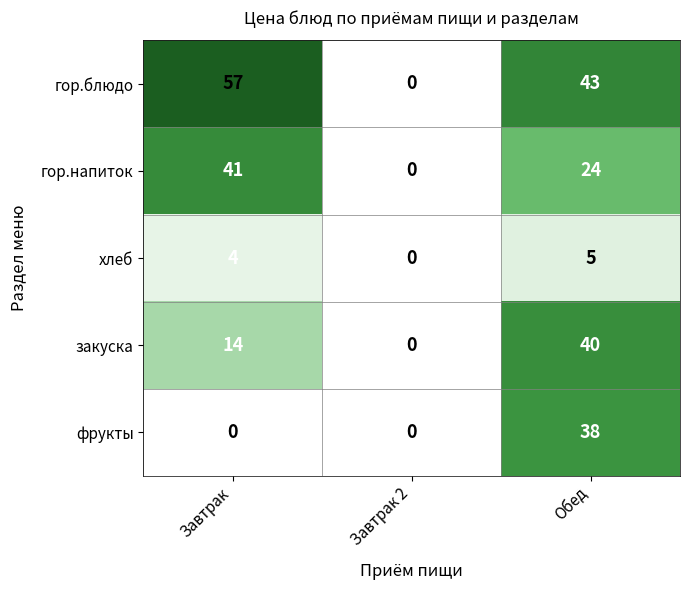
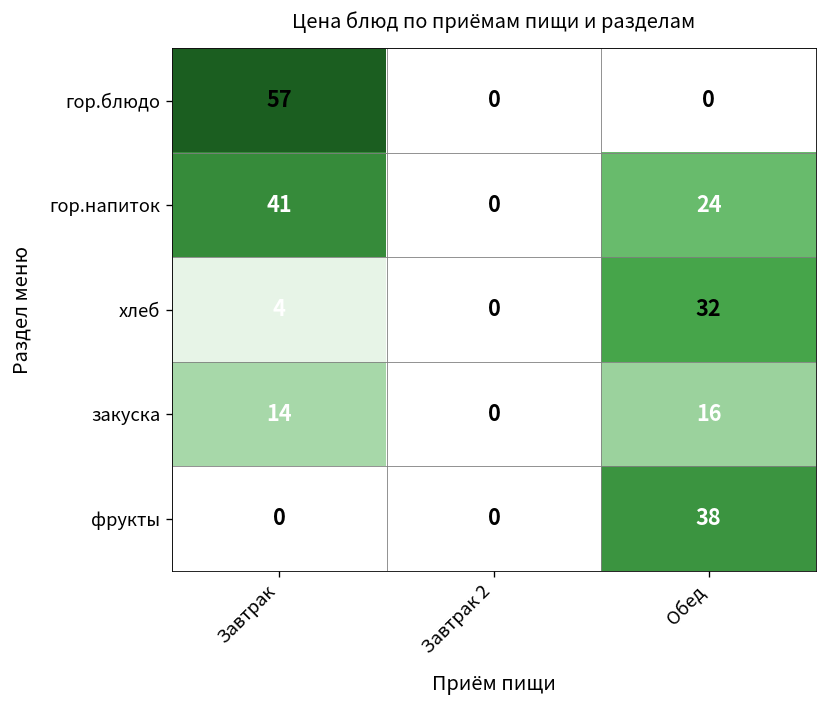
гор.блюдо, Обед: 43 -> 0
хлеб, Обед: 5 -> 32
закуска, Обед: 40 -> 16
